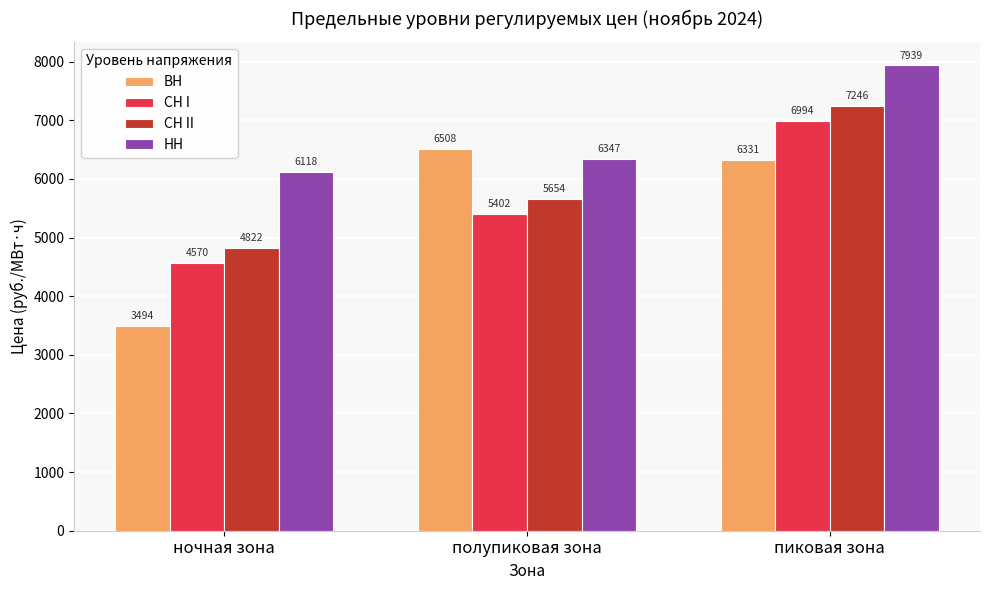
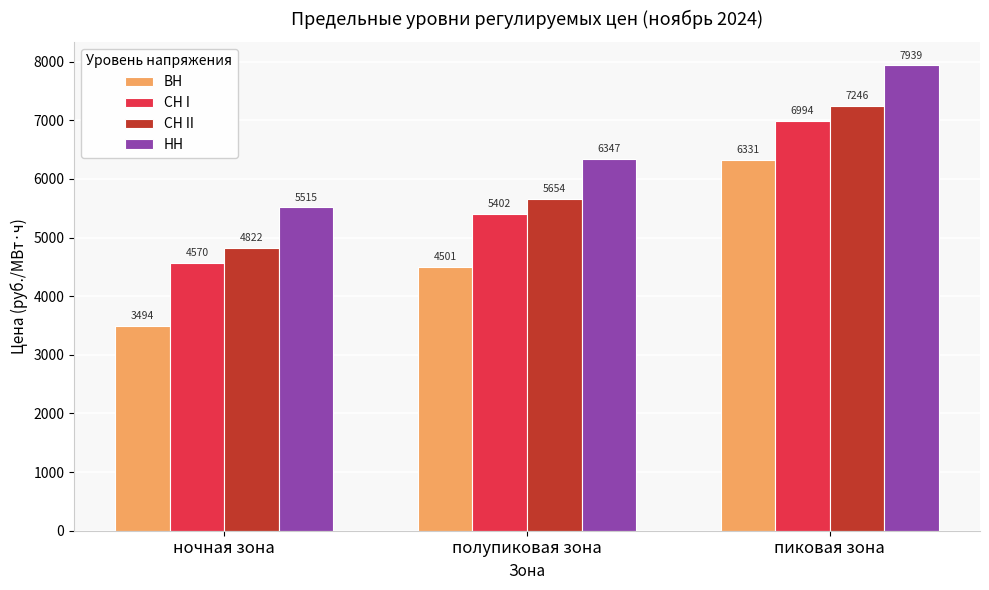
НН, ночная зона: 6118 -> 5515
ВН, полупиковая зона: 6508 -> 4501
